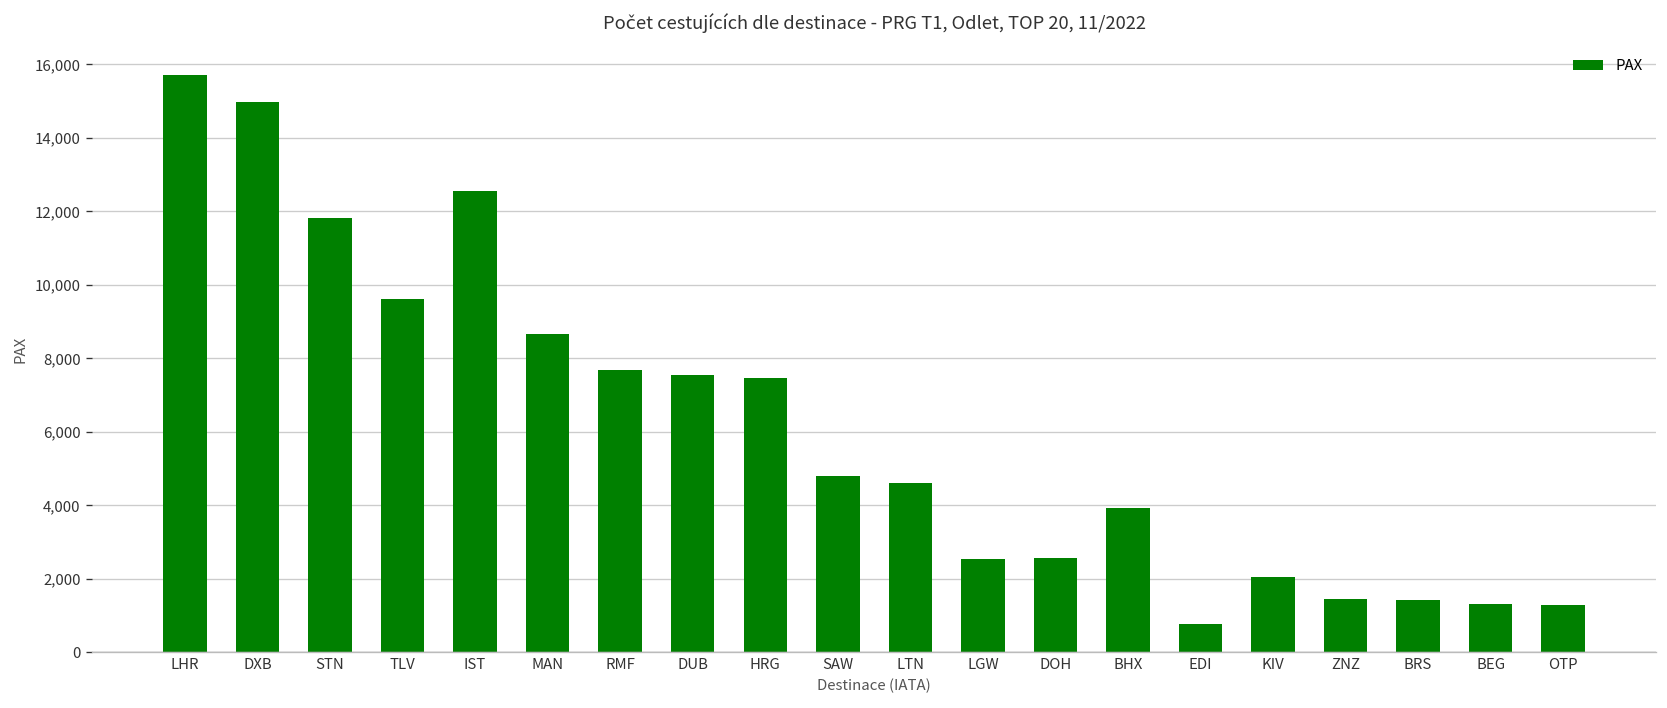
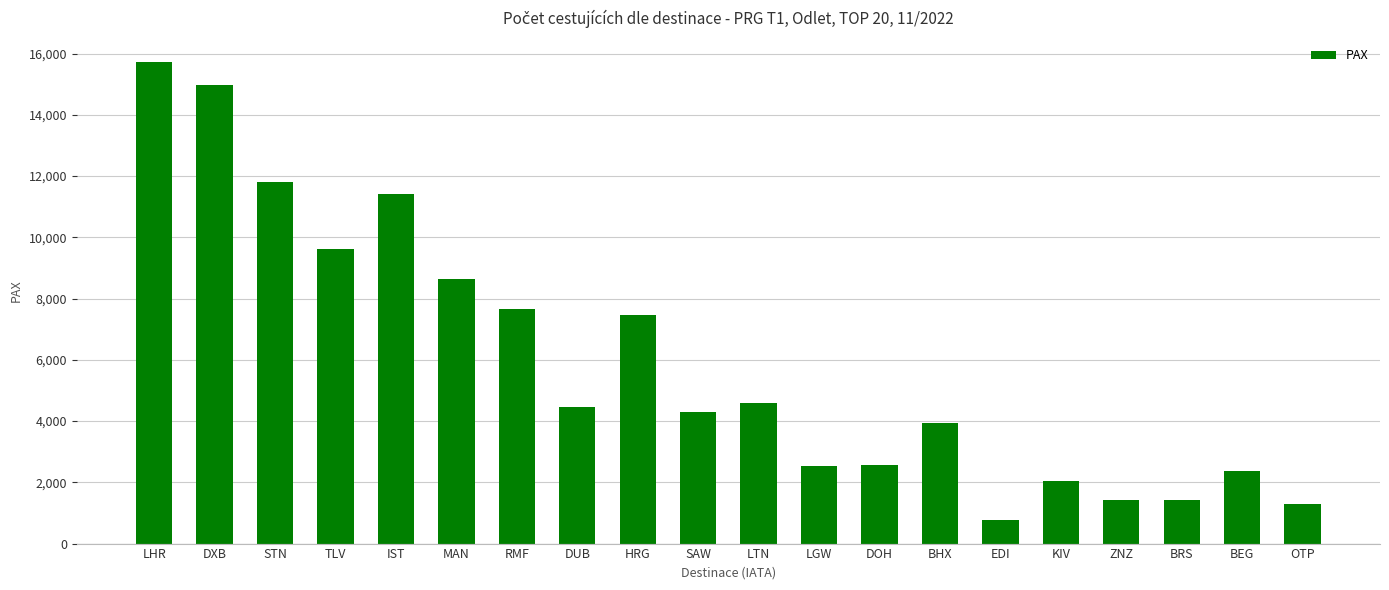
IST: 12,600 -> 11,400
DUB: 7,500 -> 4,500
SAW: 4,800 -> 4,300
BEG: 1,300 -> 2,400
